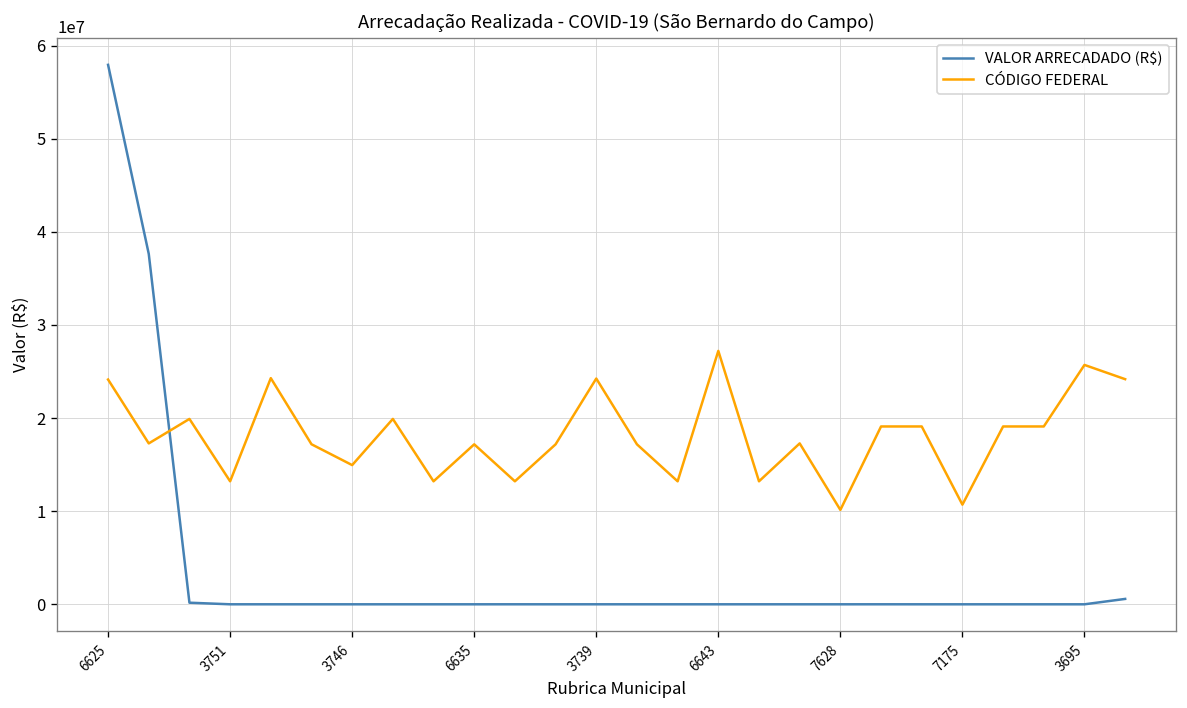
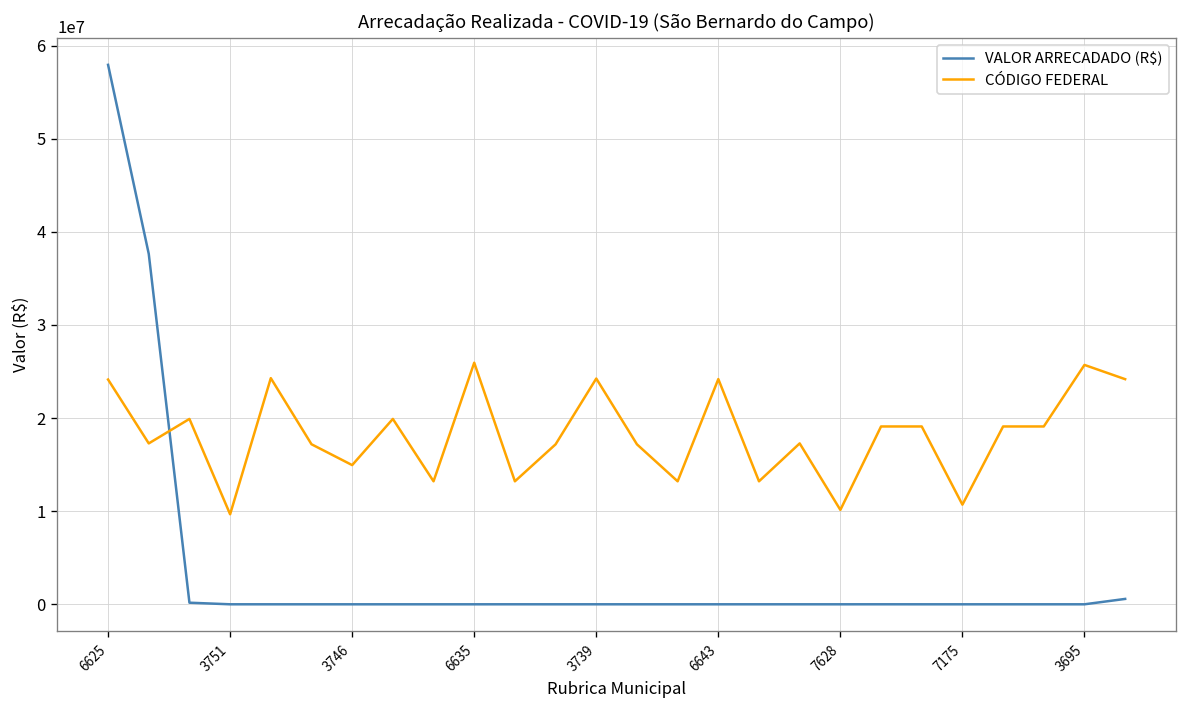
CÓDIGO FEDERAL, 3751: 13000000 -> 10000000
CÓDIGO FEDERAL, 6635: 17000000 -> 26000000
CÓDIGO FEDERAL, 6643: 27000000 -> 24000000
